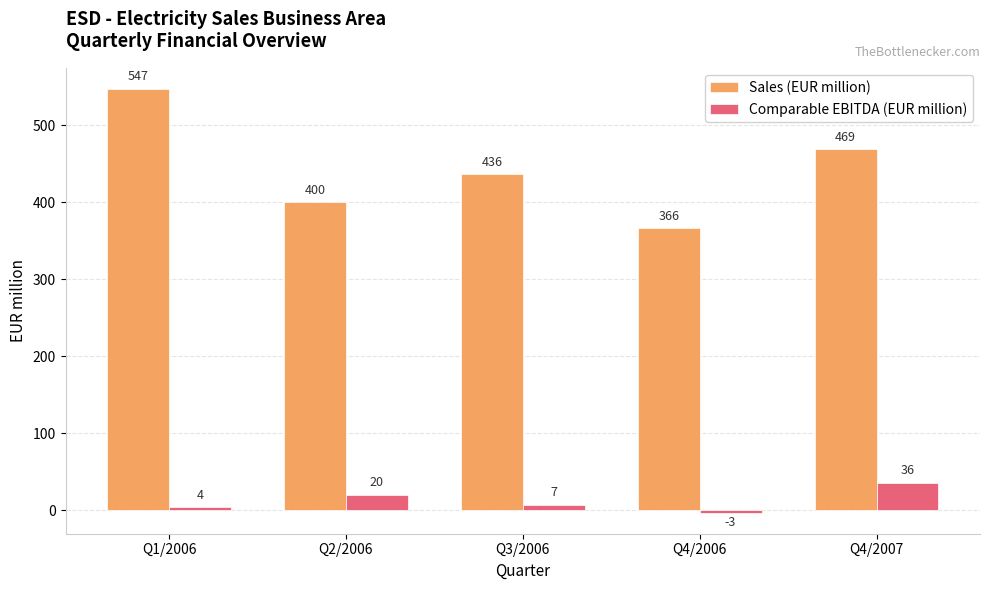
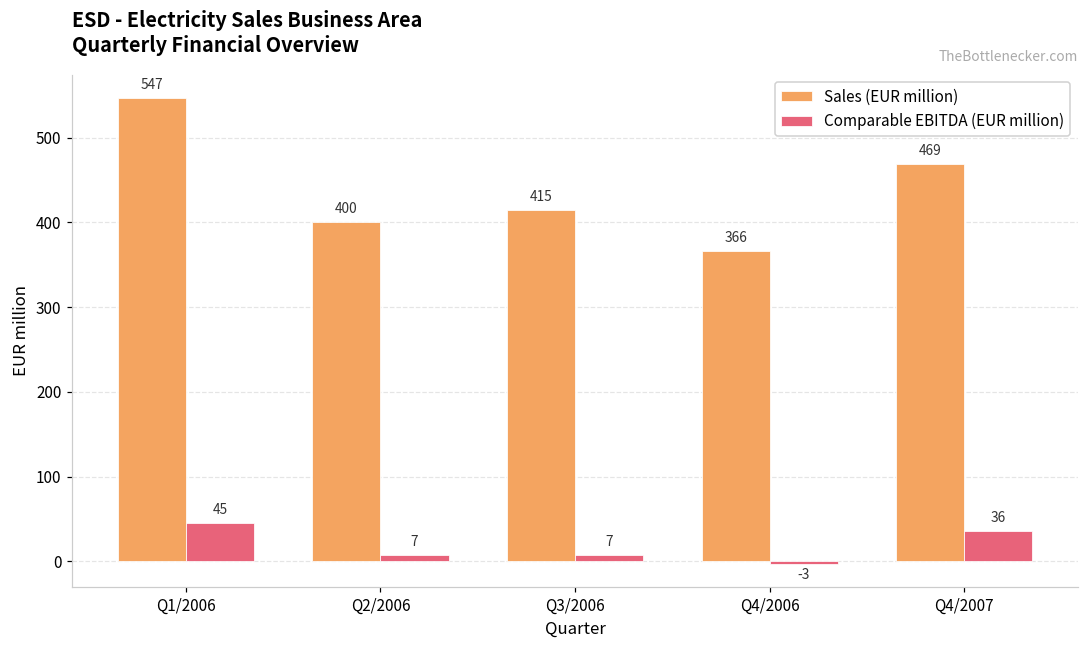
Comparable EBITDA (EUR million), Q1/2006: 4 -> 45
Comparable EBITDA (EUR million), Q2/2006: 20 -> 7
Sales (EUR million), Q3/2006: 436 -> 415
